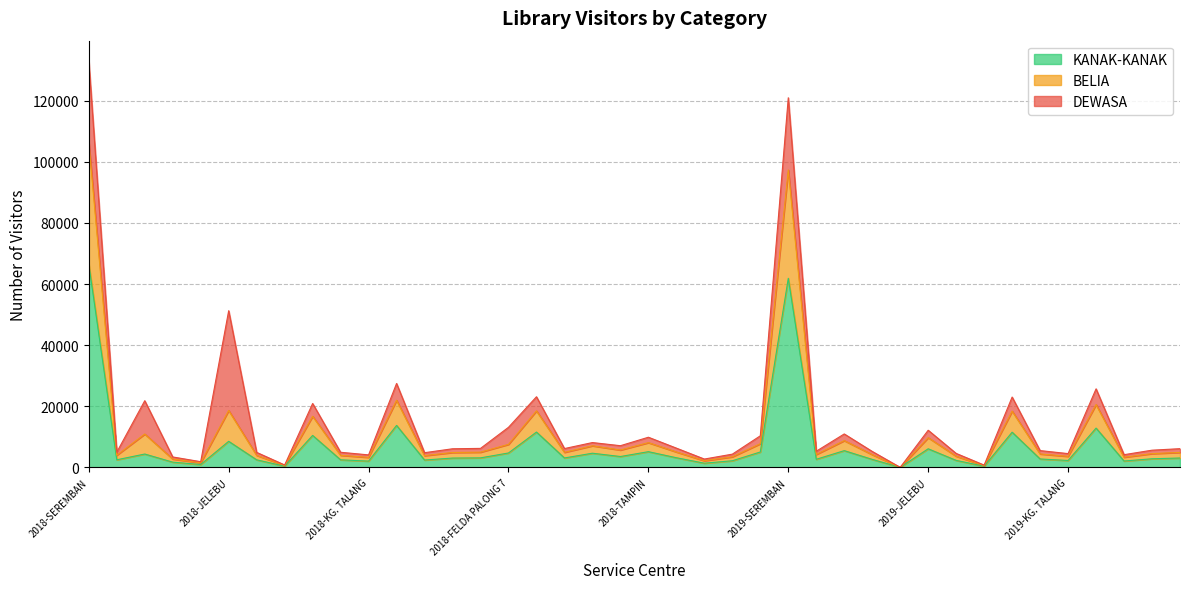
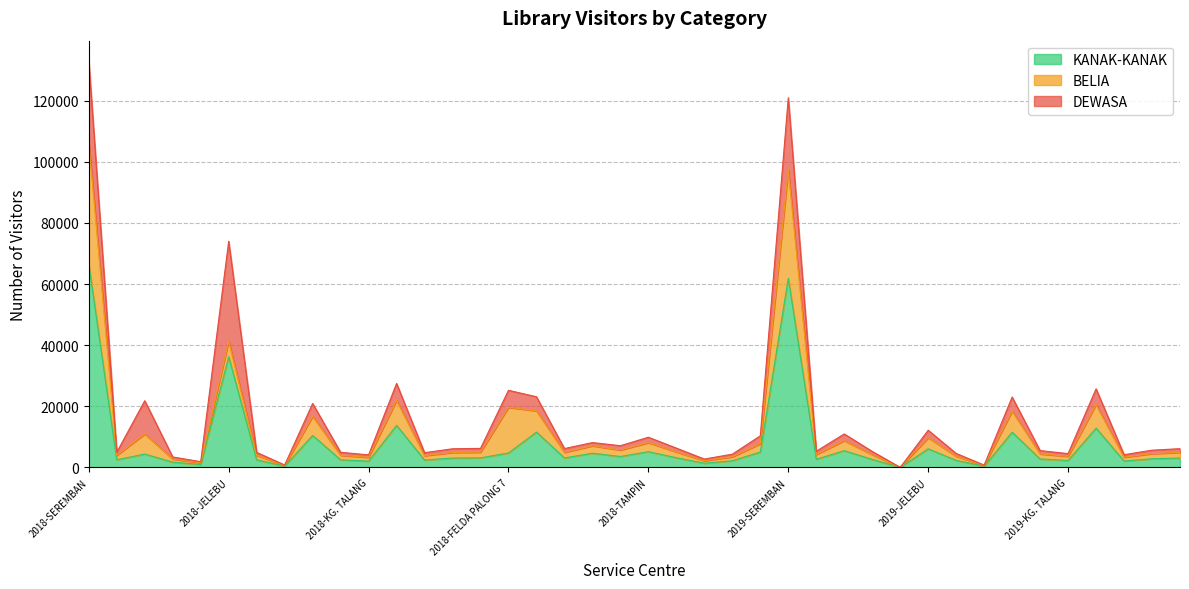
KANAK-KANAK, 2018-JELEBU: 9000 -> 36000
BELIA, 2018-JELEBU: 10000 -> 5000
BELIA, 2018-FELDA PALONG 7: 3000 -> 15000
